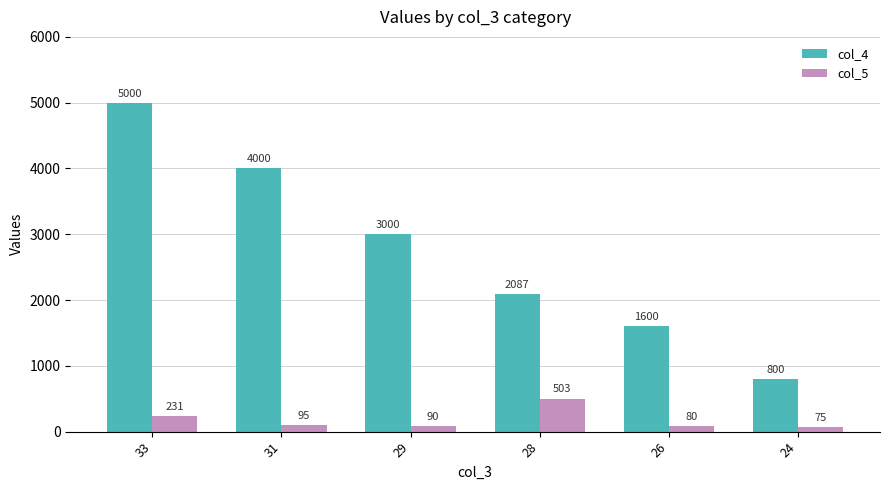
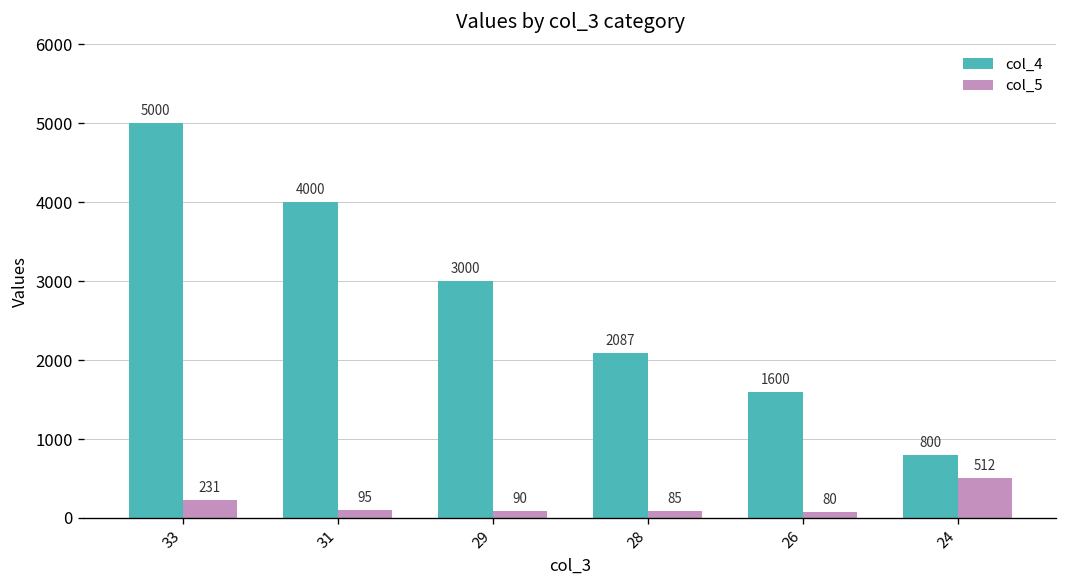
col_5, 28: 503 -> 85
col_5, 24: 75 -> 512
